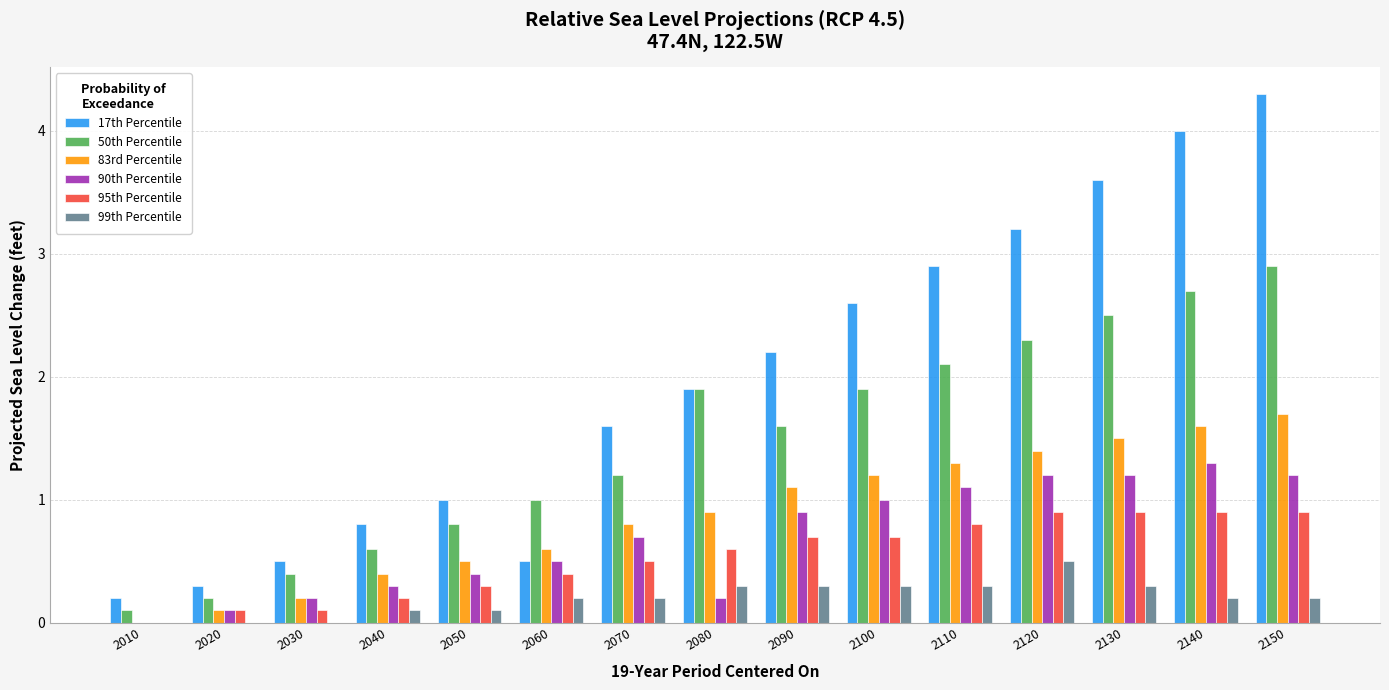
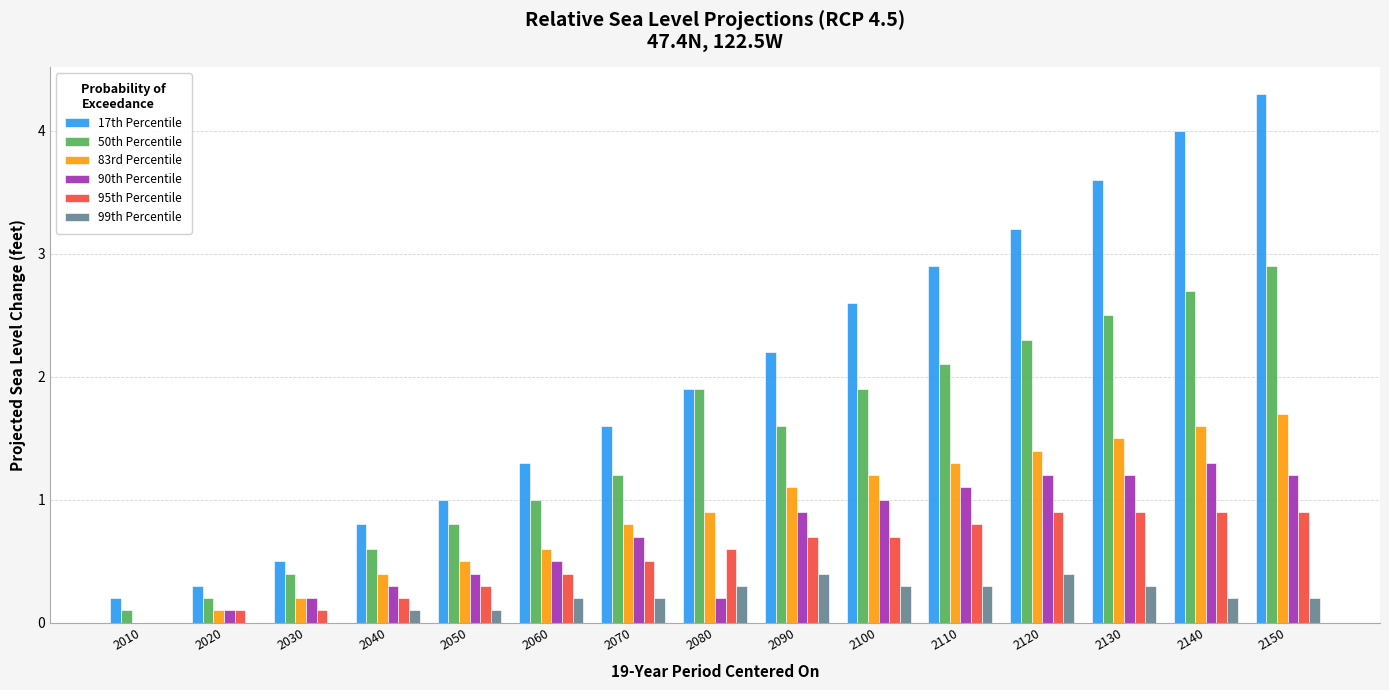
17th Percentile, 2060: 0.5 -> 1.3
99th Percentile, 2090: 0.3 -> 0.4
99th Percentile, 2120: 0.5 -> 0.4
